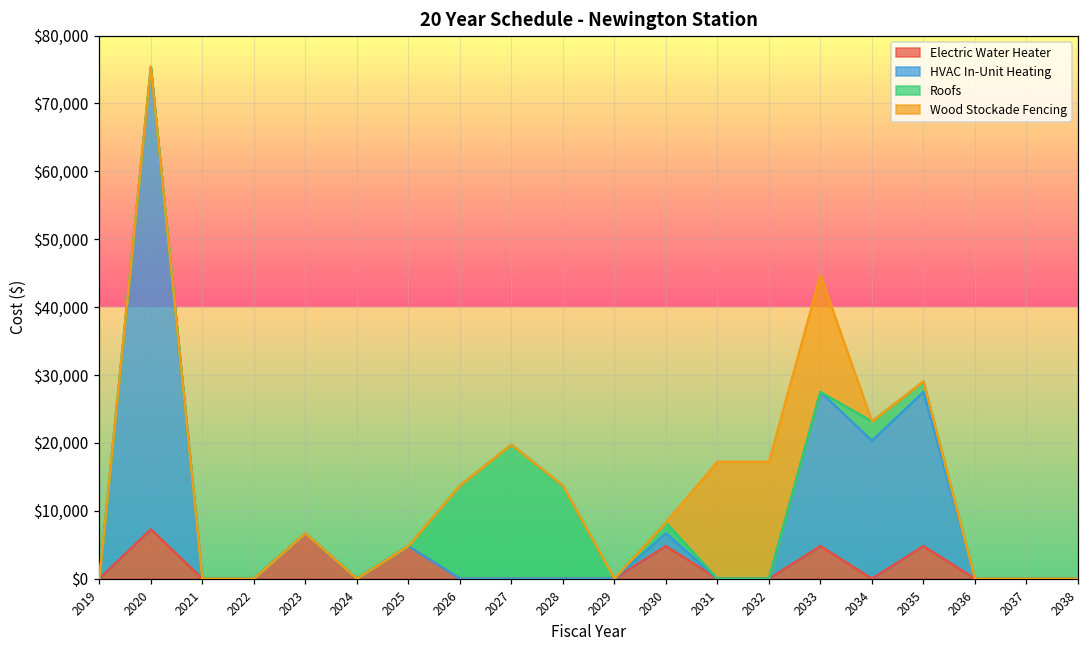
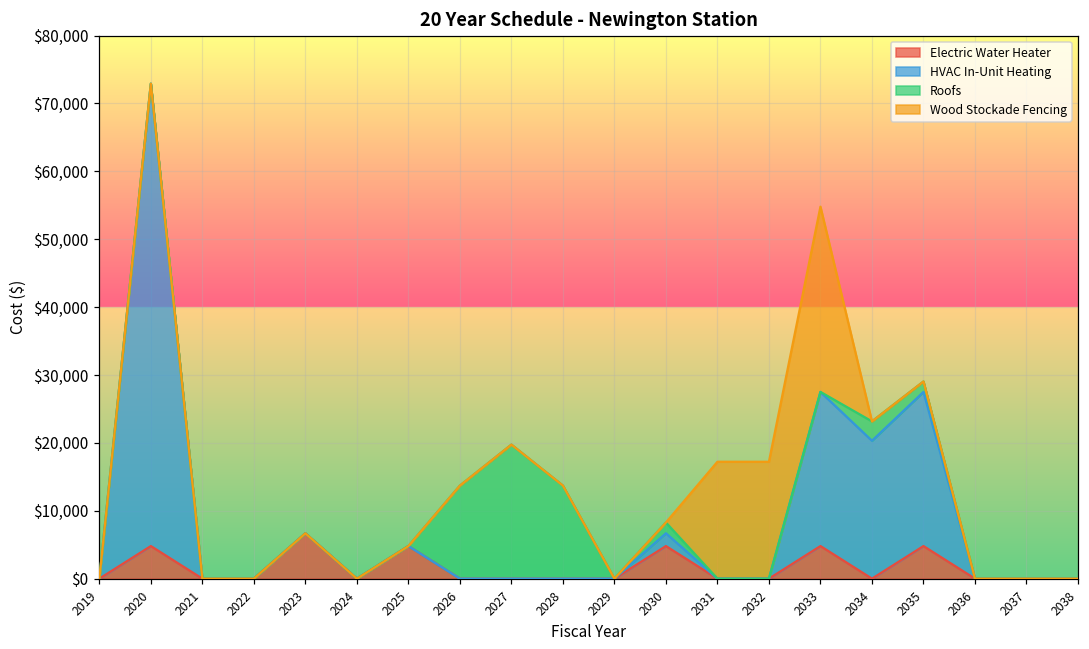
Electric Water Heater, 2020: $7,000 -> $5,000
Wood Stockade Fencing, 2033: $17,000 -> $27,000
